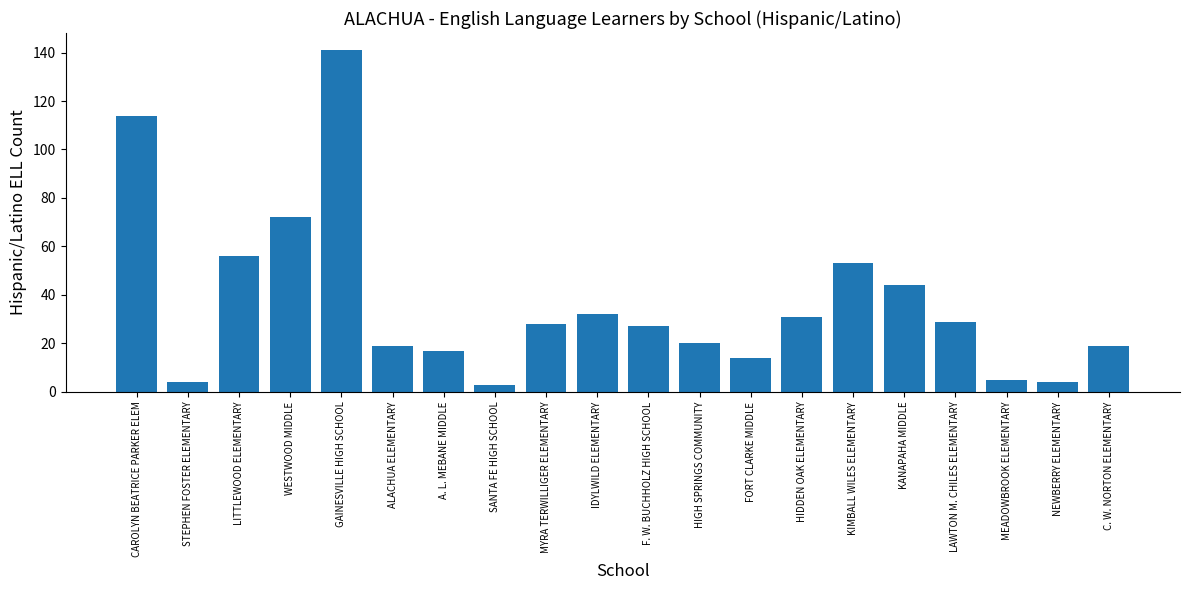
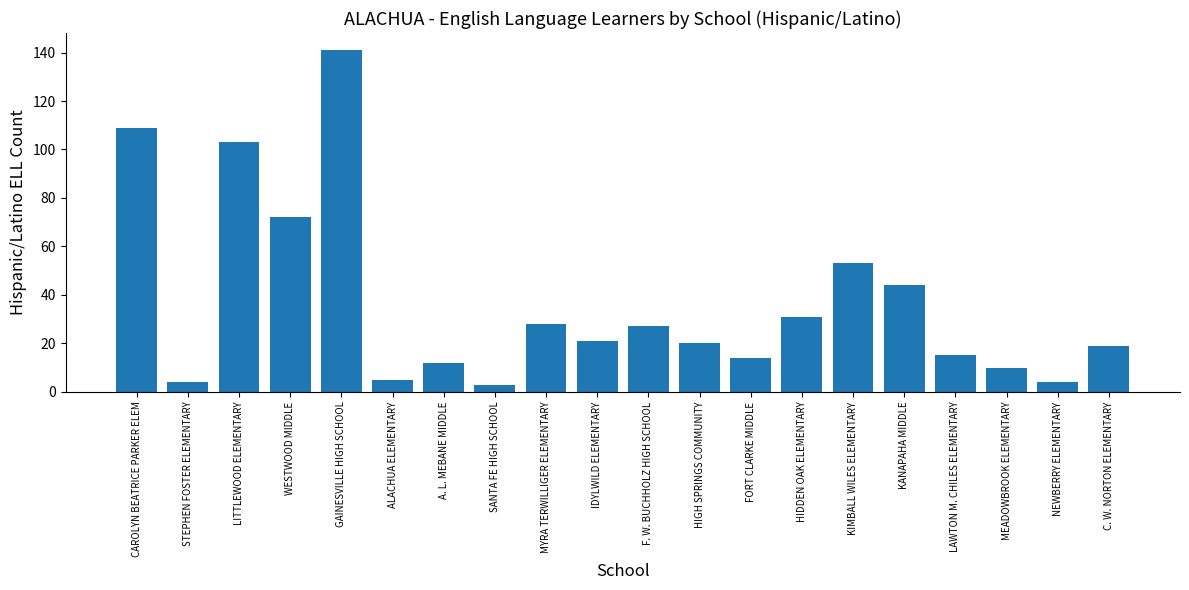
CAROLYN BEATRICE PARKER ELEM: 114 -> 109
LITTLEWOOD ELEMENTARY: 56 -> 103
ALACHUA ELEMENTARY: 19 -> 5
A. L. MEBANE MIDDLE: 17 -> 12
IDYLWILD ELEMENTARY: 32 -> 21
LAWTON M. CHILES ELEMENTARY: 29 -> 15
MEADOWBROOK ELEMENTARY: 5 -> 10
